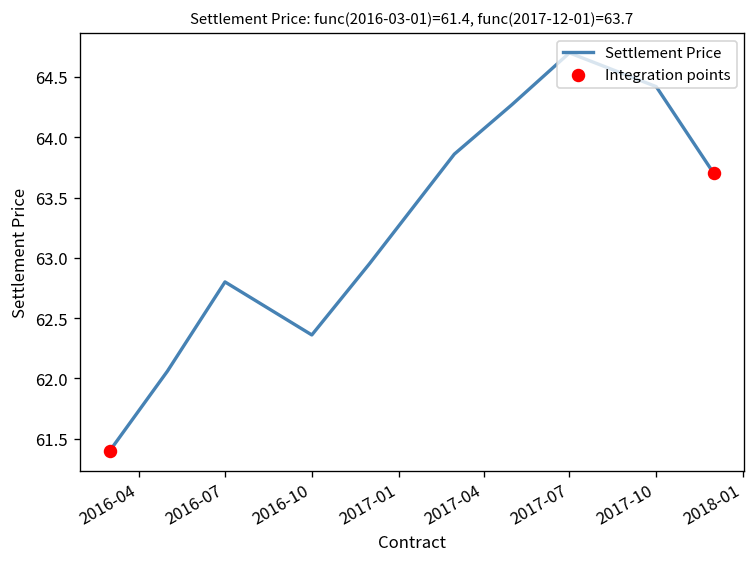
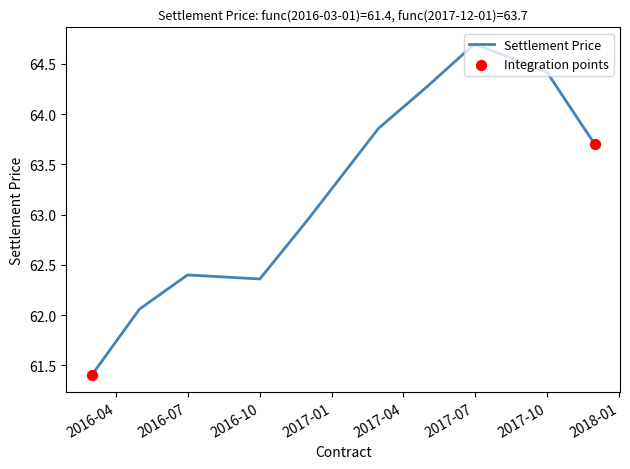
Settlement Price, 2016-07: 62.8 -> 62.4
